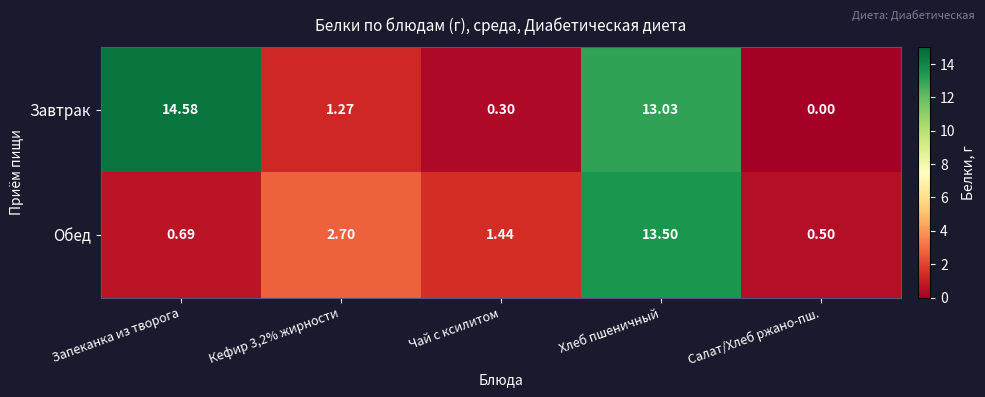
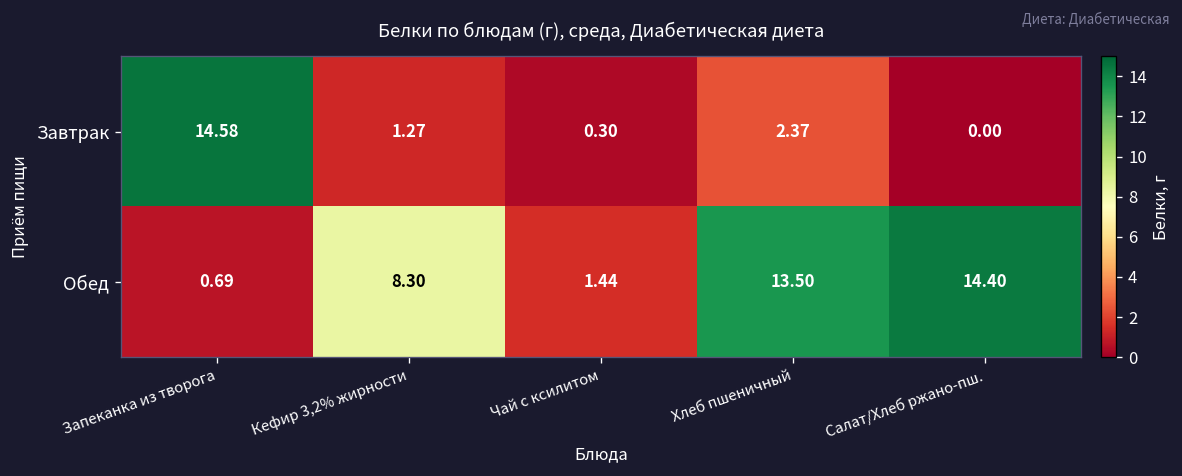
Завтрак, Хлеб пшеничный: 13.03 -> 2.37
Обед, Кефир 3,2% жирности: 2.70 -> 8.30
Обед, Салат/Хлеб ржано-пш.: 0.50 -> 14.40
